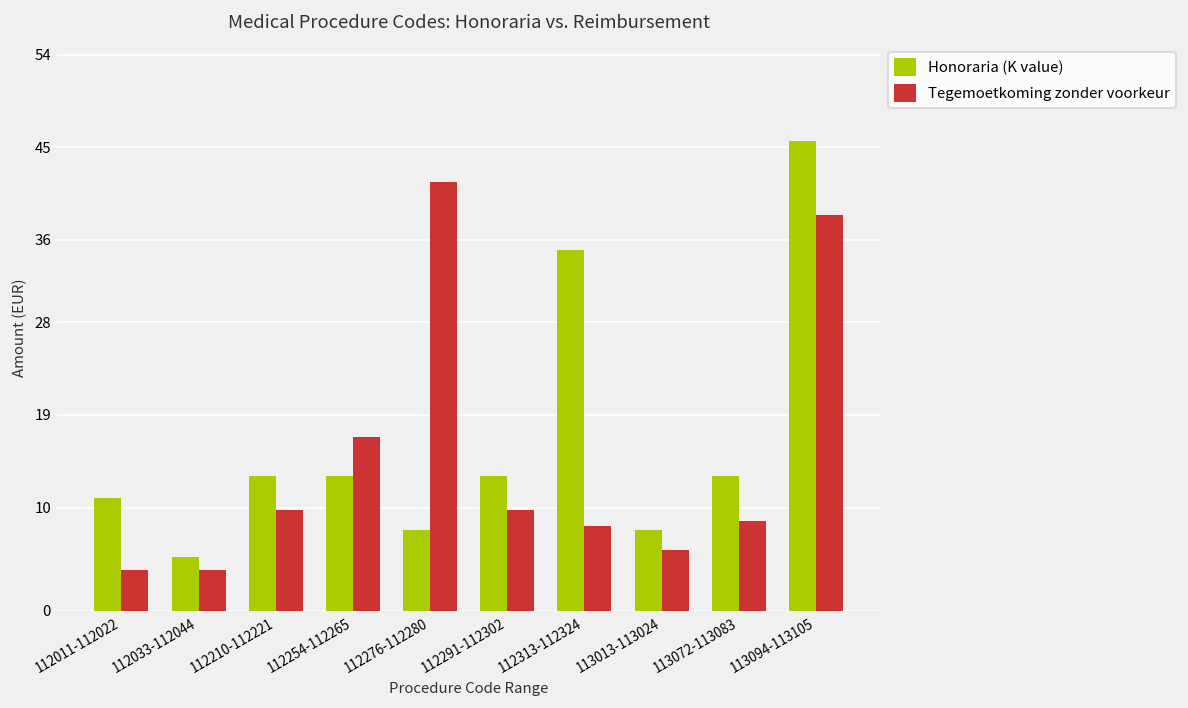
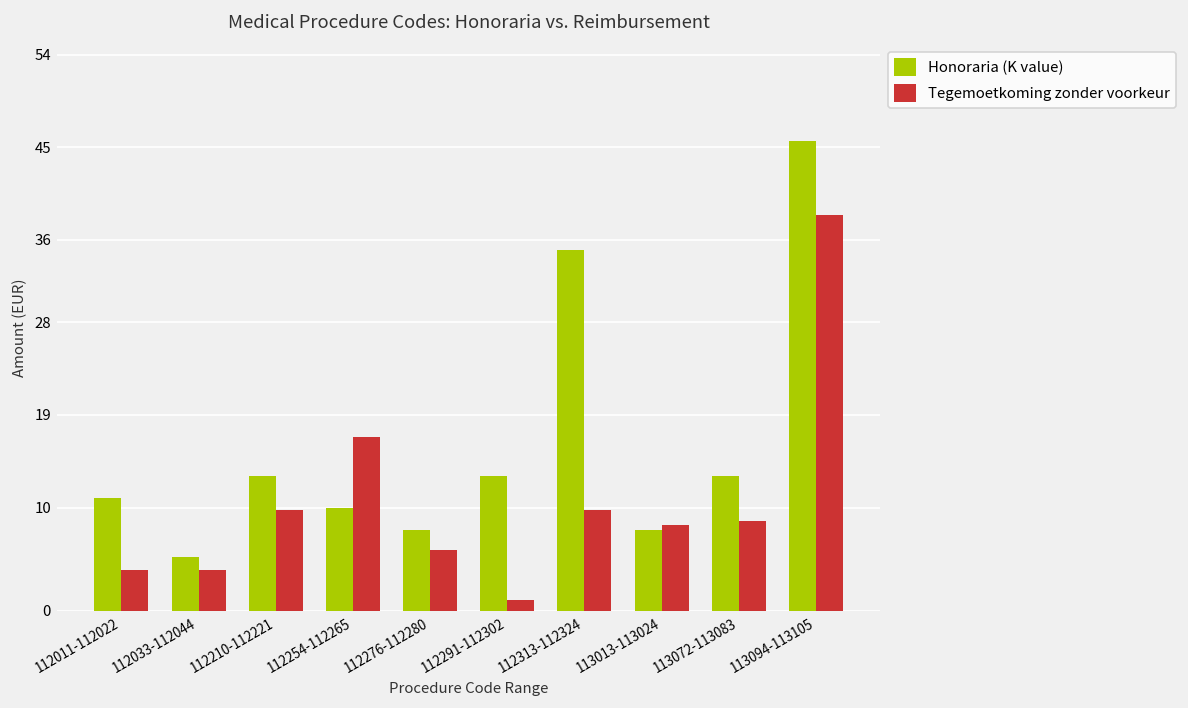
Honoraria (K value), 112254-112265: 13 -> 10
Tegemoetkoming zonder voorkeur, 112276-112280: 42 -> 6
Tegemoetkoming zonder voorkeur, 112291-112302: 10 -> 1
Tegemoetkoming zonder voorkeur, 112313-112324: 8 -> 10
Tegemoetkoming zonder voorkeur, 113013-113024: 6 -> 8
